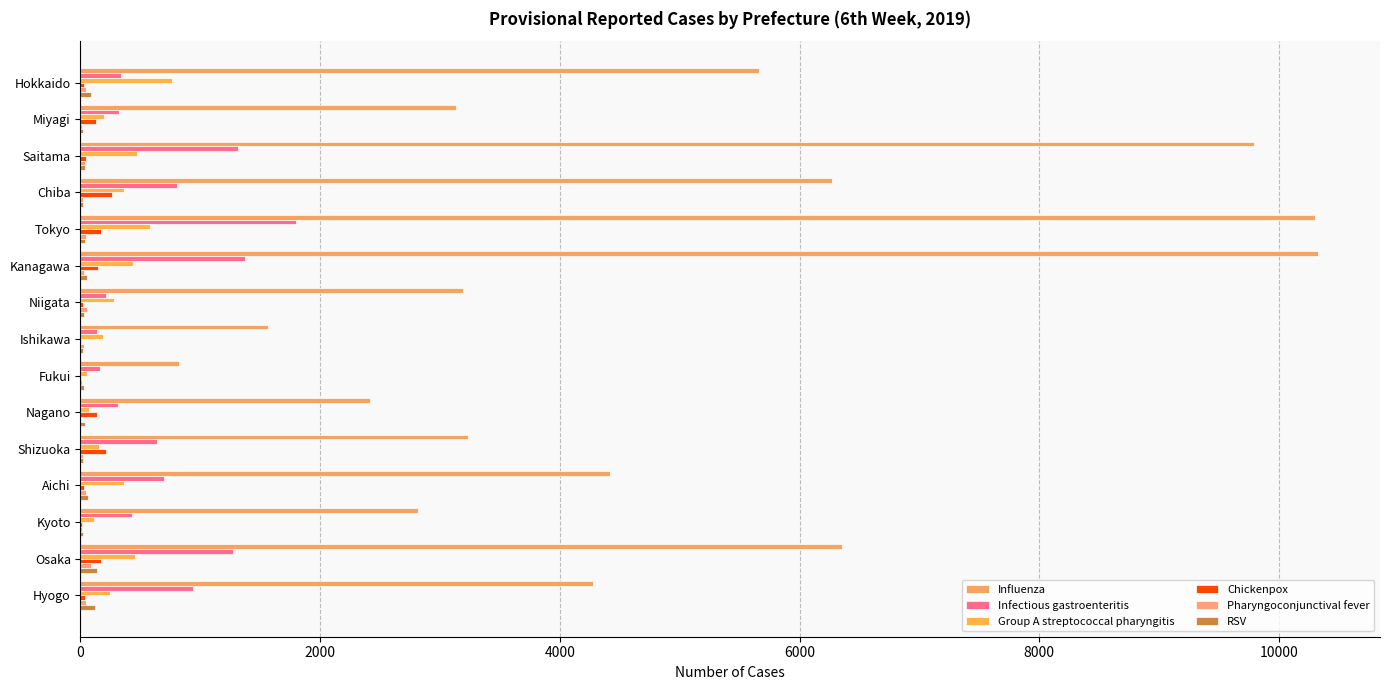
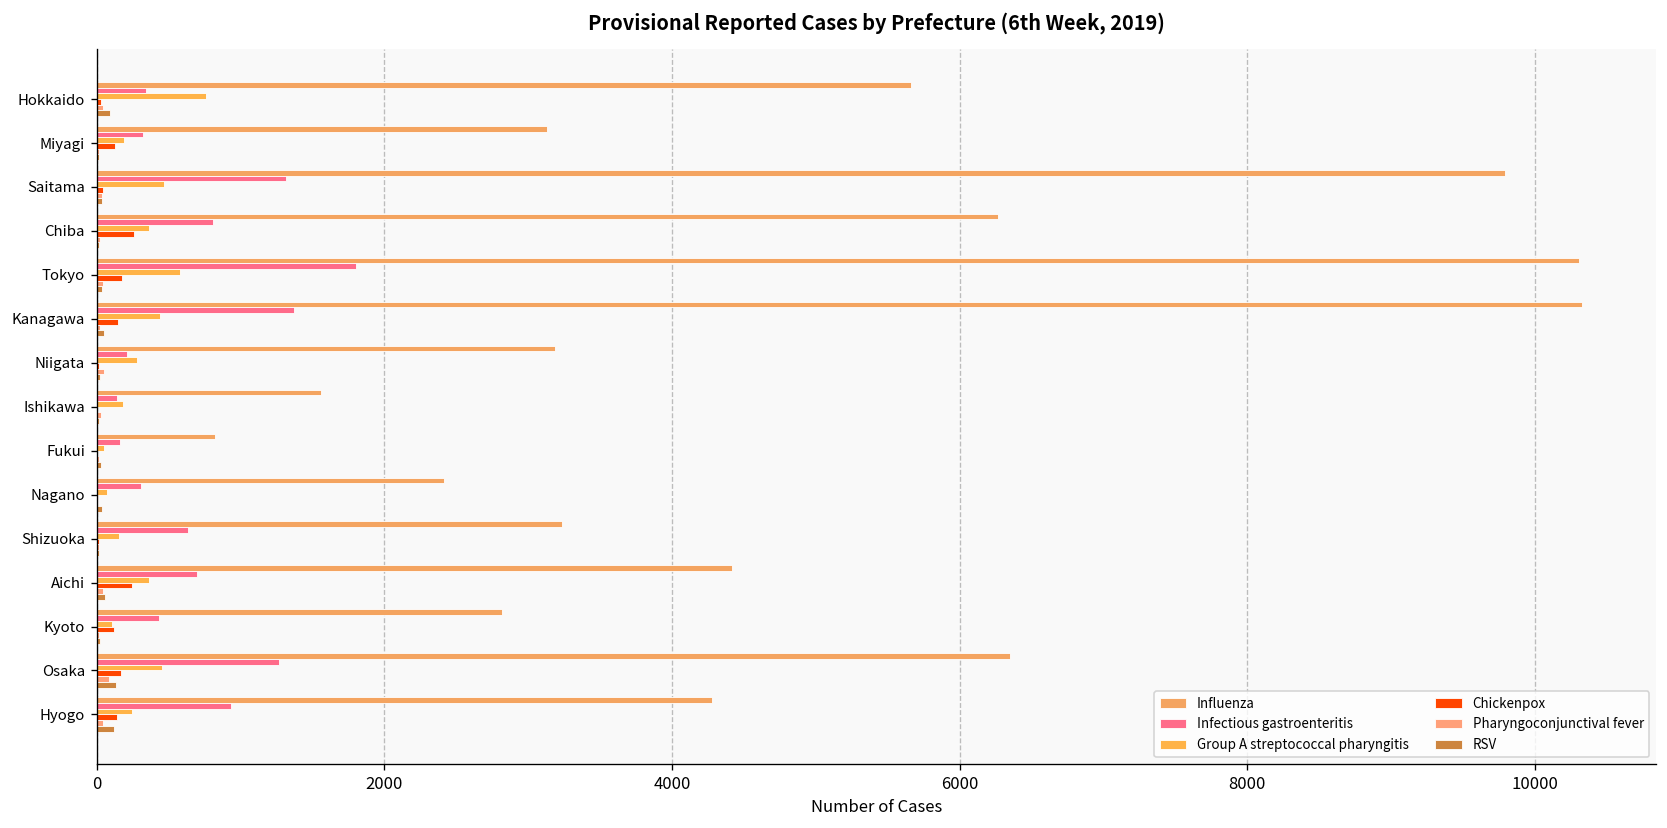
Chickenpox, Nagano: 140 -> 10
Chickenpox, Shizuoka: 210 -> 20
Chickenpox, Aichi: 30 -> 250
Chickenpox, Kyoto: 10 -> 120
Chickenpox, Hyogo: 40 -> 140
